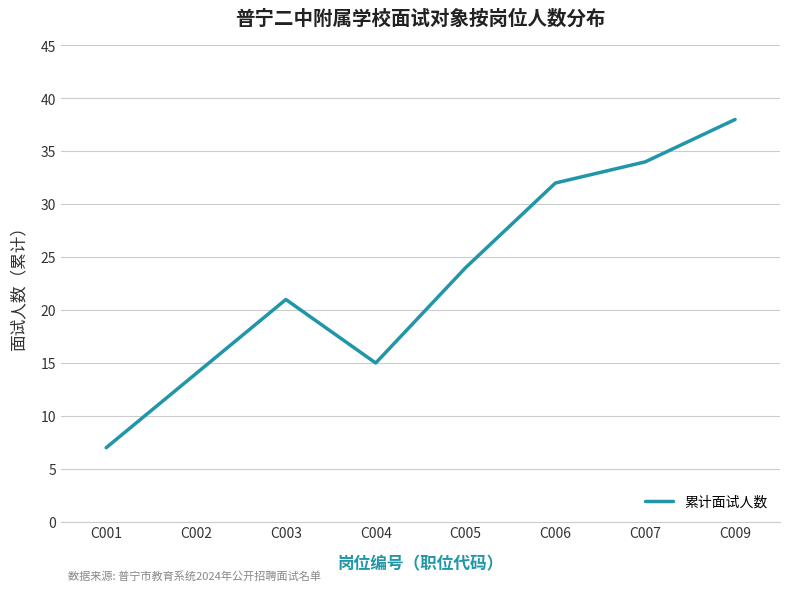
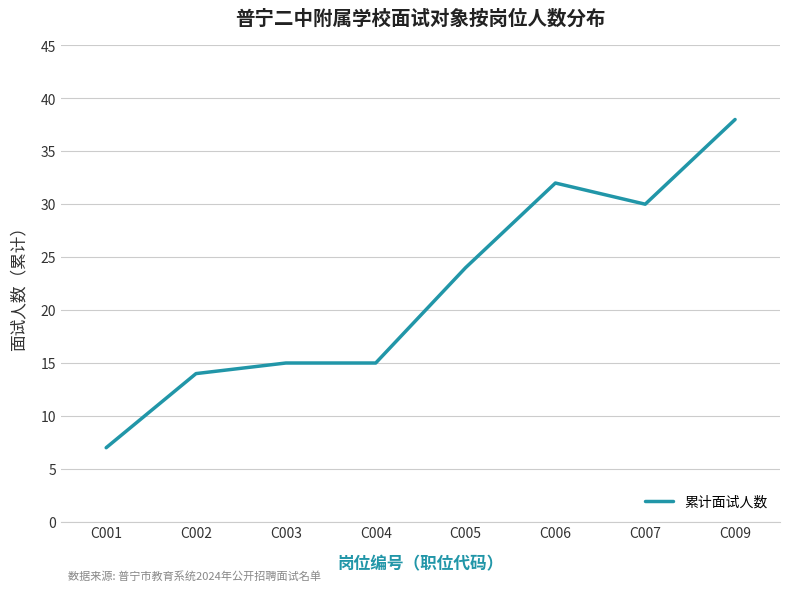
C003: 21 -> 15
C007: 34 -> 30
